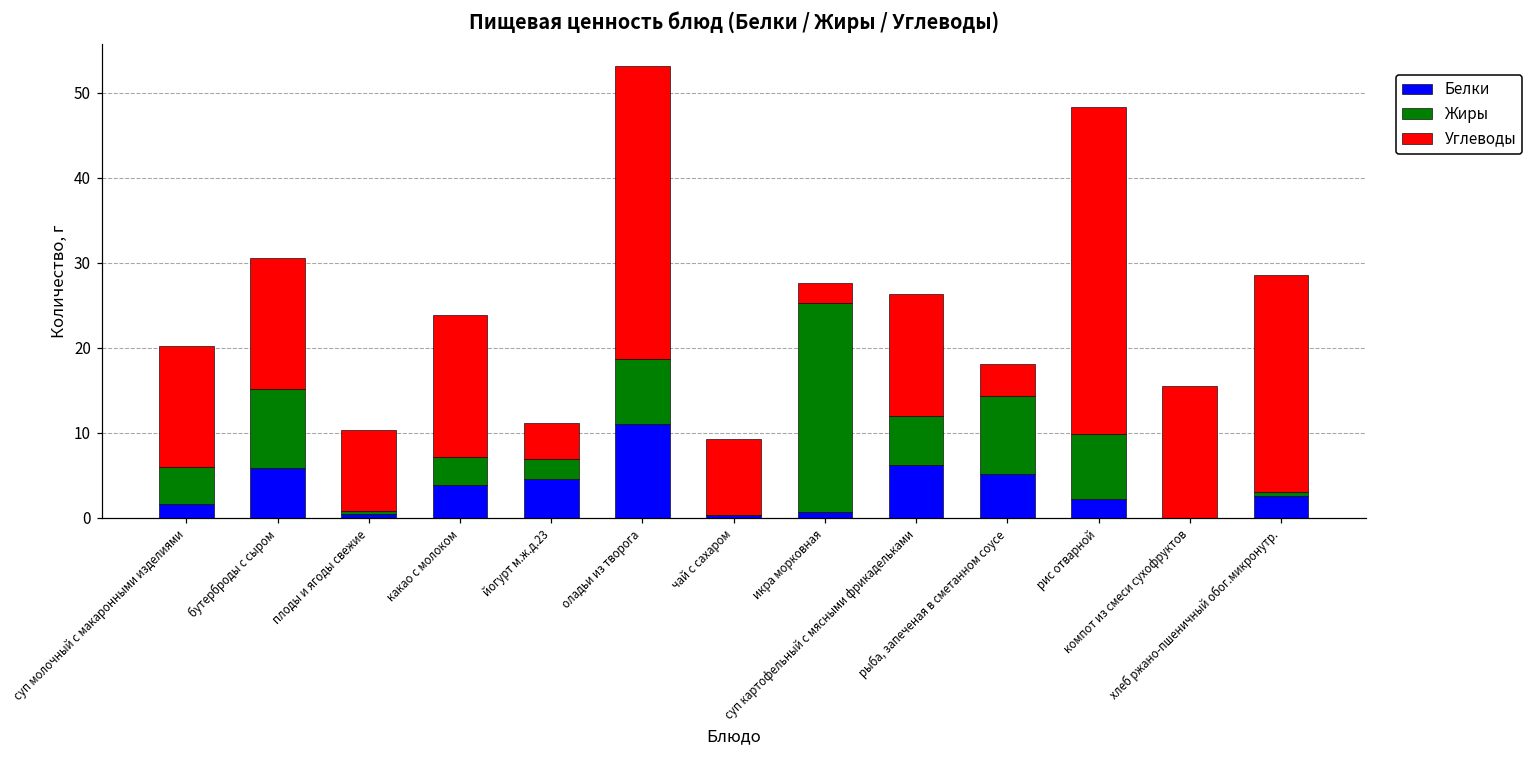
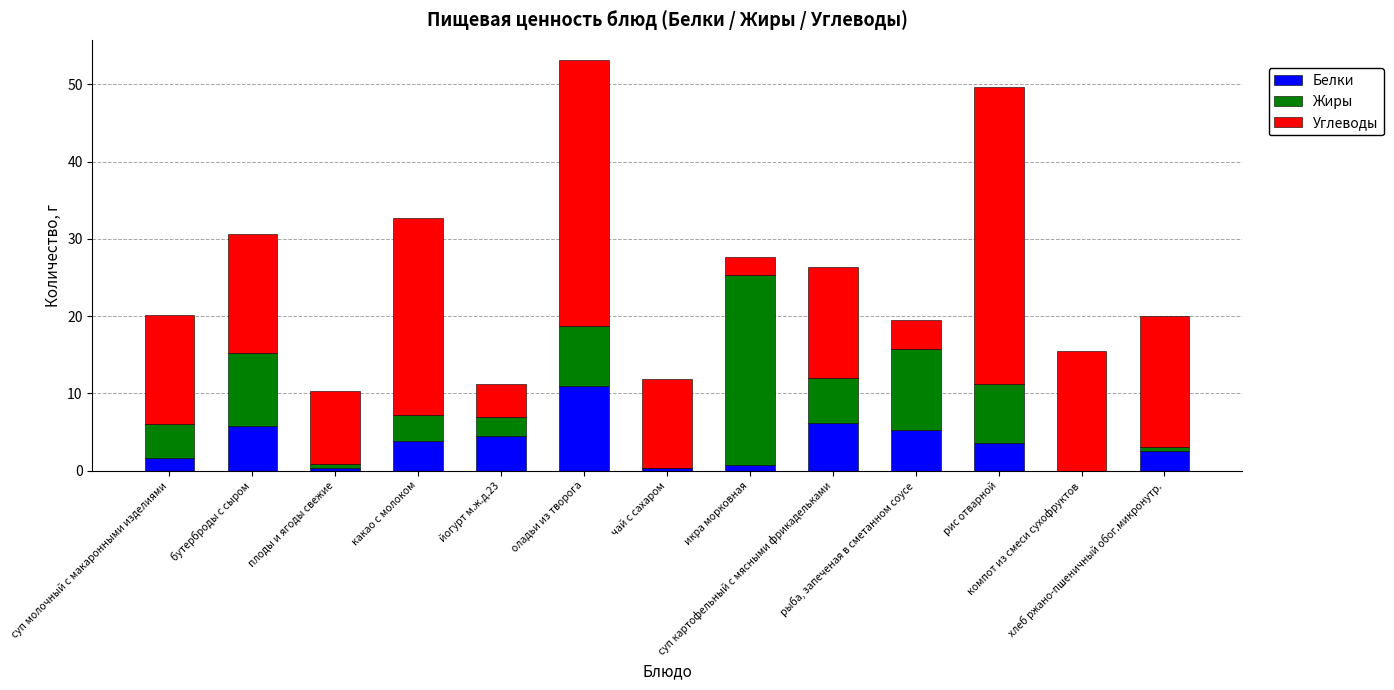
Углеводы, какао с молоком: 17 -> 26
Углеводы, чай с сахаром: 9 -> 12
Жиры, рыба, запеченая в сметанном соусе: 9 -> 11
Белки, рис отварной: 2 -> 4
Углеводы, хлеб ржано-пшеничный обог.микронутр.: 26 -> 17
